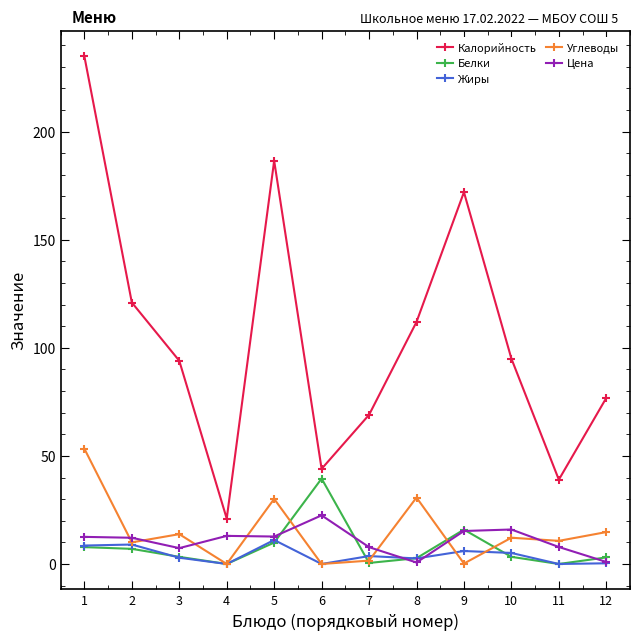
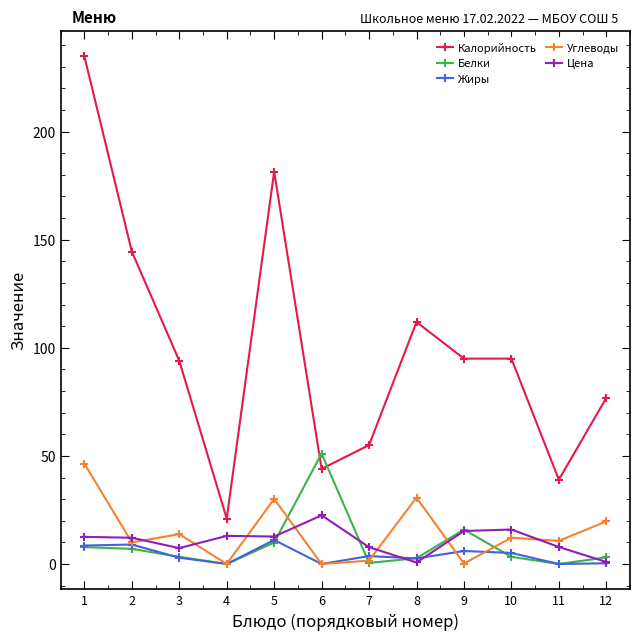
Углеводы, 1: 53 -> 46
Калорийность, 2: 121 -> 145
Калорийность, 5: 187 -> 182
Белки, 6: 40 -> 51
Калорийность, 7: 69 -> 55
Калорийность, 9: 172 -> 95
Углеводы, 12: 15 -> 20
